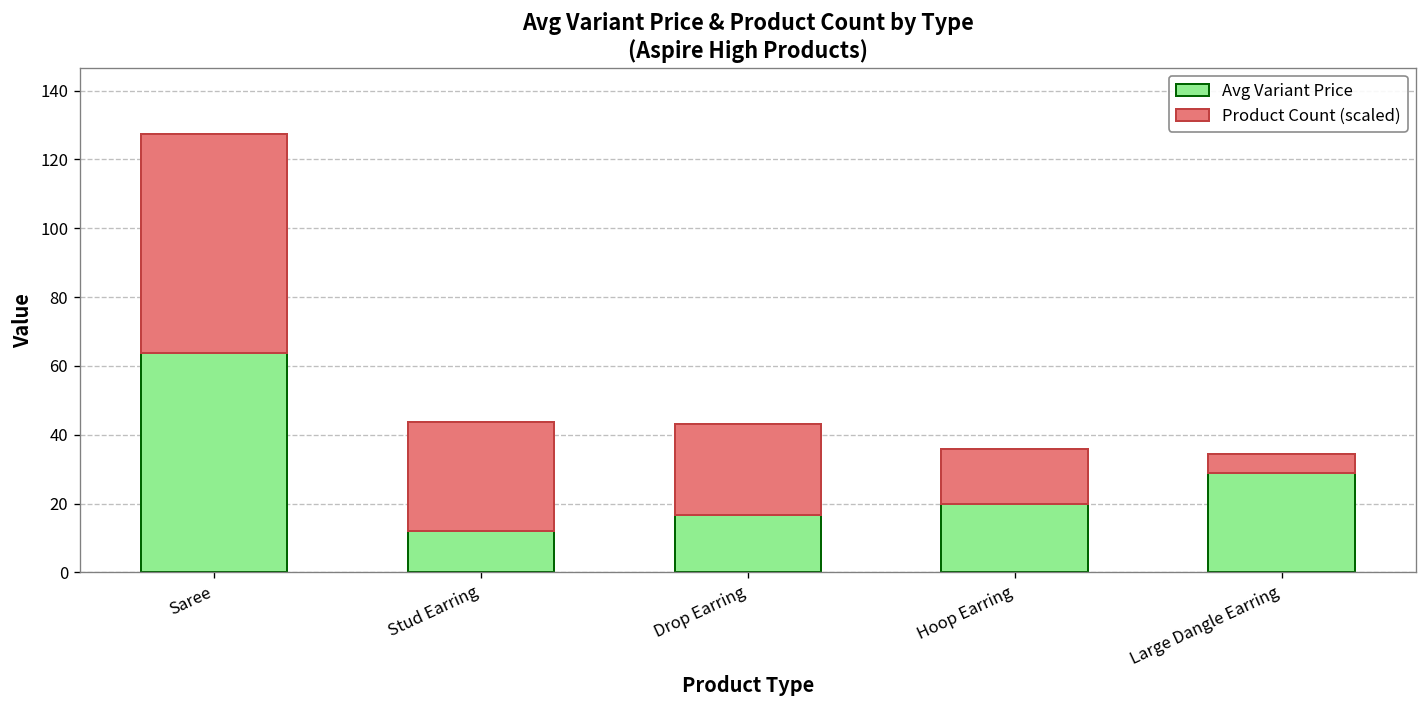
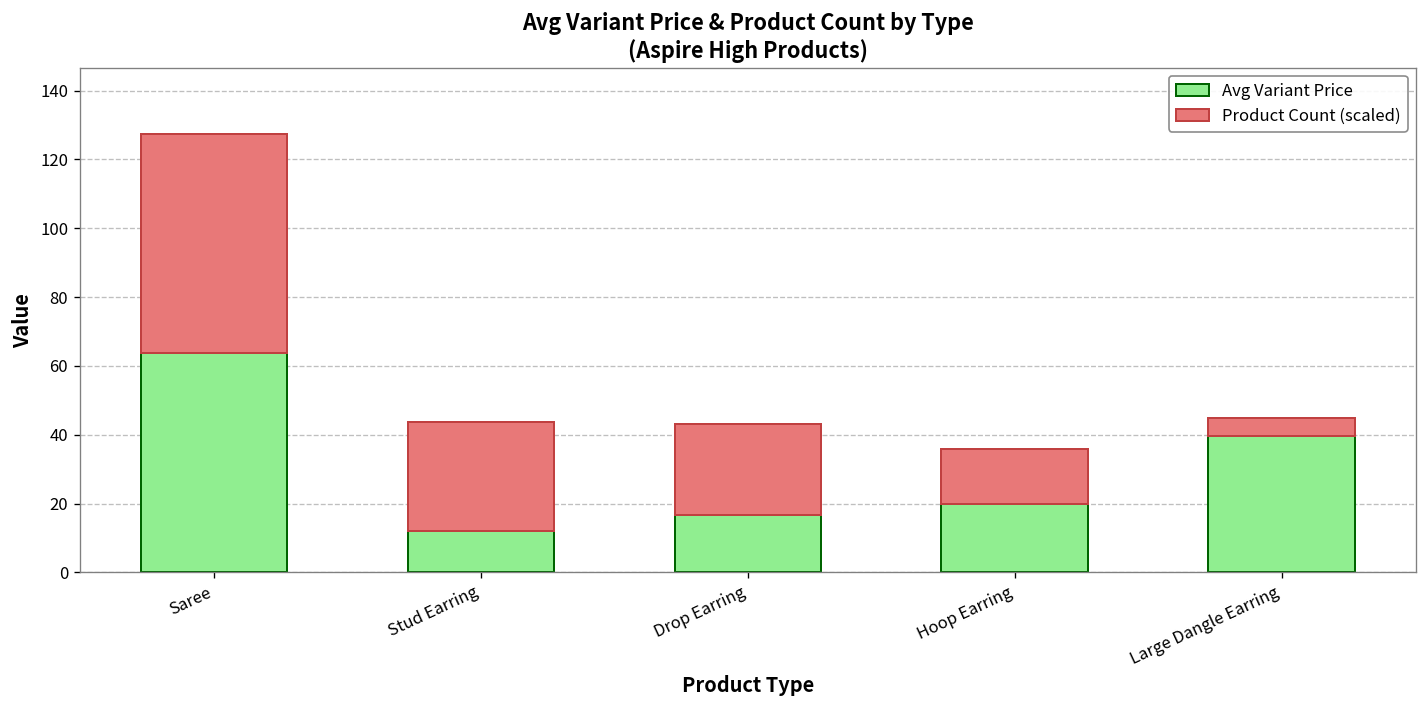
Avg Variant Price, Large Dangle Earring: 29 -> 40
